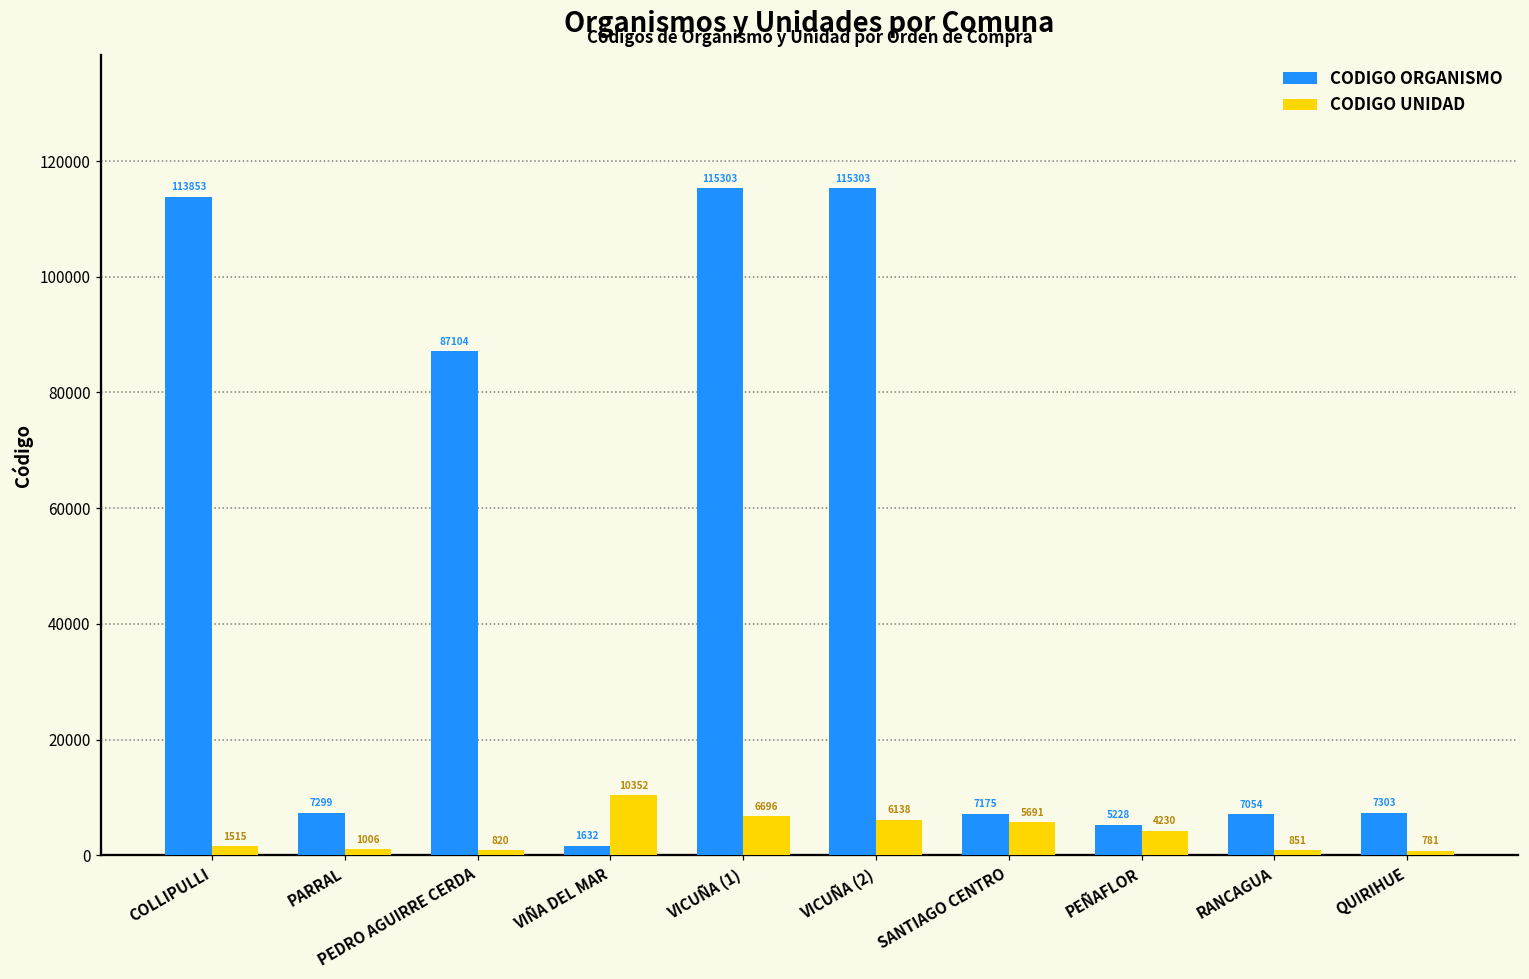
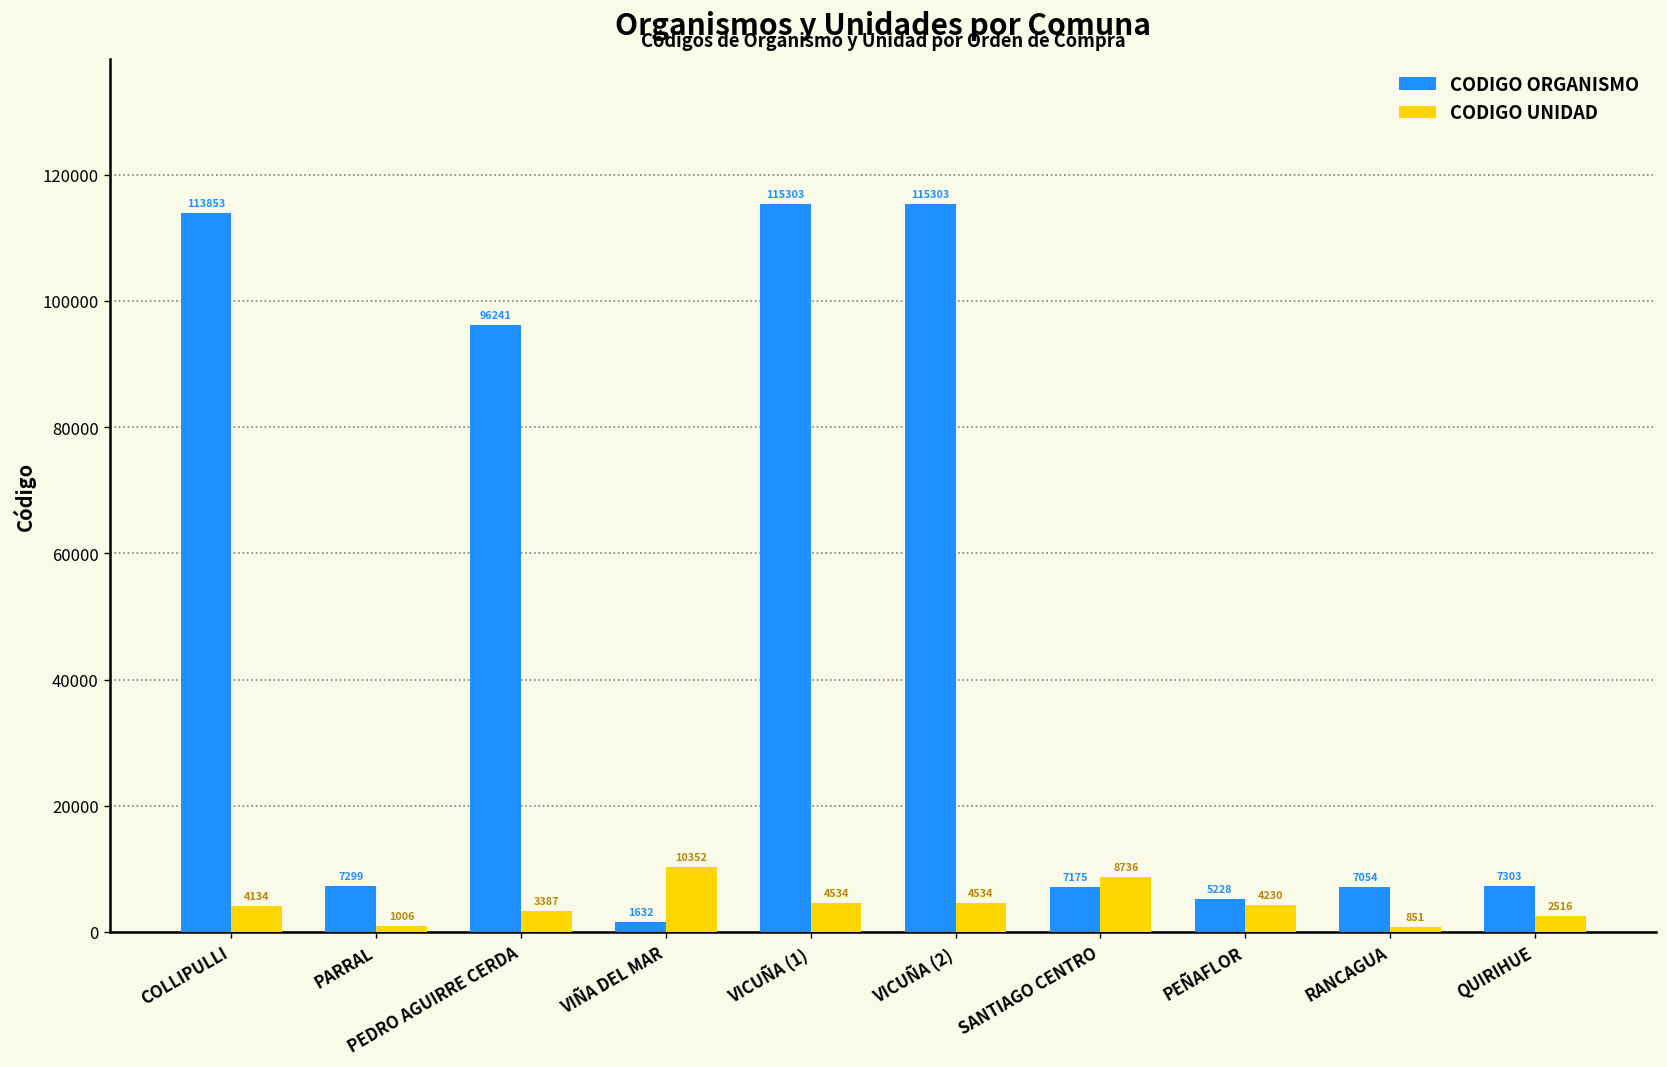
CODIGO UNIDAD, COLLIPULLI: 1515 -> 4134
CODIGO ORGANISMO, PEDRO AGUIRRE CERDA: 87104 -> 96241
CODIGO UNIDAD, PEDRO AGUIRRE CERDA: 820 -> 3387
CODIGO UNIDAD, VICUÑA (1): 6696 -> 4534
CODIGO UNIDAD, VICUÑA (2): 6138 -> 4534
CODIGO UNIDAD, SANTIAGO CENTRO: 5691 -> 8736
CODIGO UNIDAD, QUIRIHUE: 781 -> 2516
